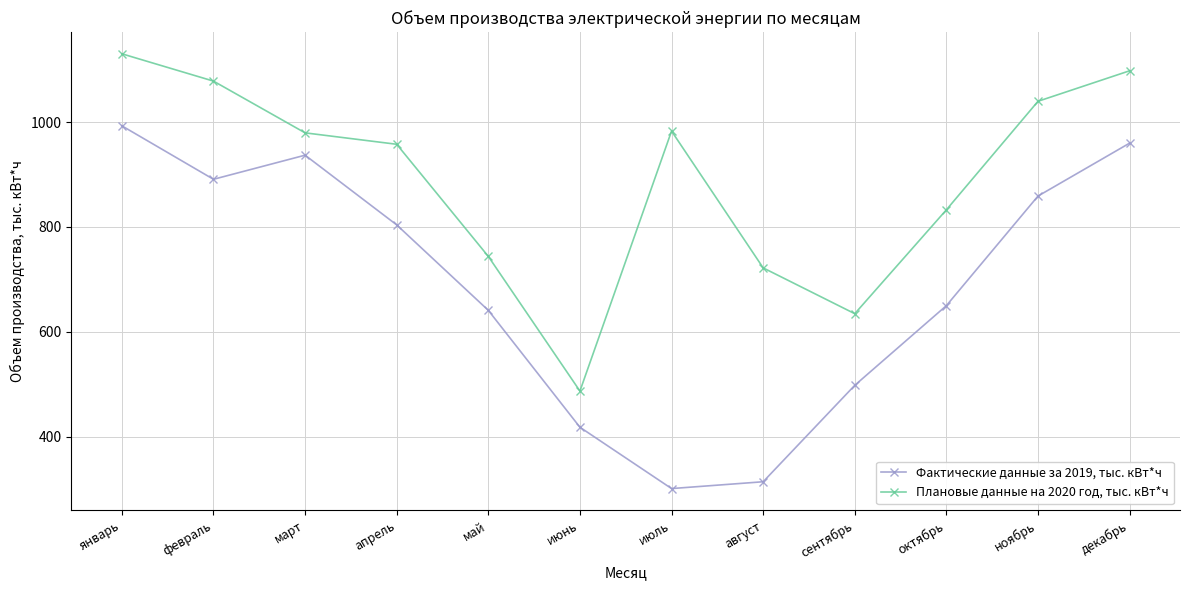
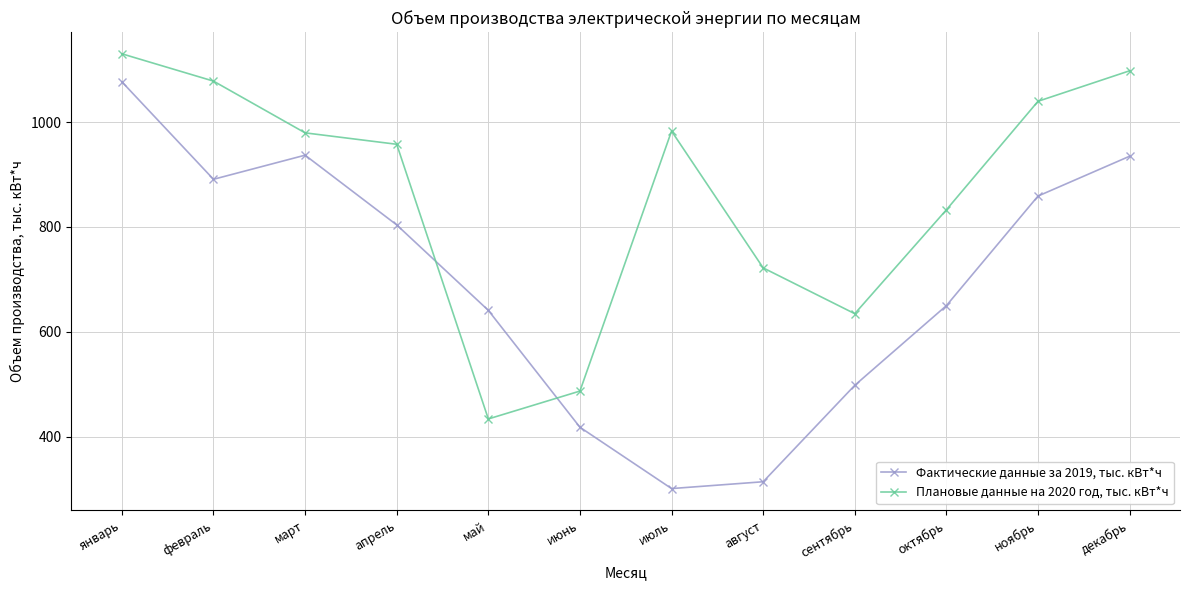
Фактические данные за 2019, тыс. кВт*ч, январь: 990 -> 1080
Плановые данные на 2020 год, тыс. кВт*ч, май: 740 -> 430
Фактические данные за 2019, тыс. кВт*ч, декабрь: 960 -> 940
